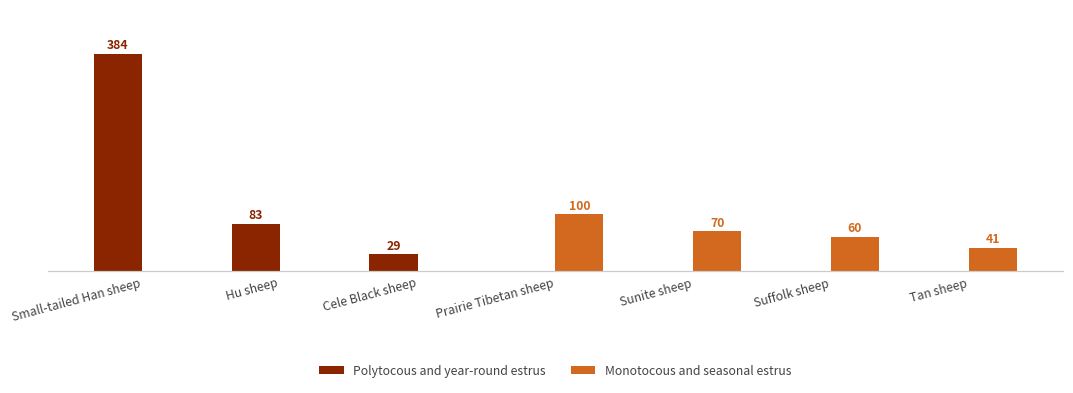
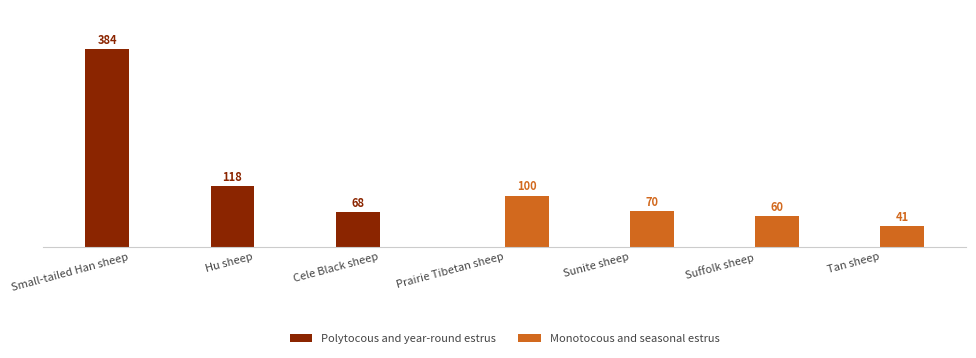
Polytocous and year-round estrus, Hu sheep: 83 -> 118
Polytocous and year-round estrus, Cele Black sheep: 29 -> 68
